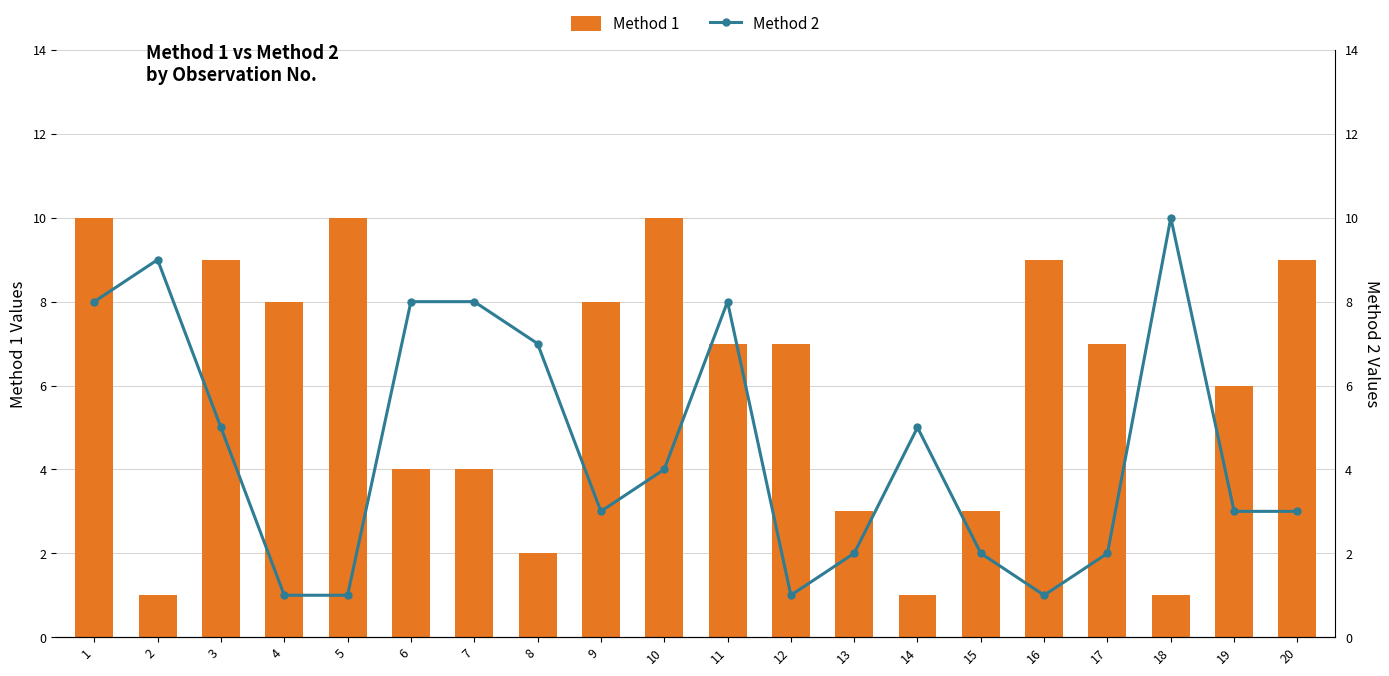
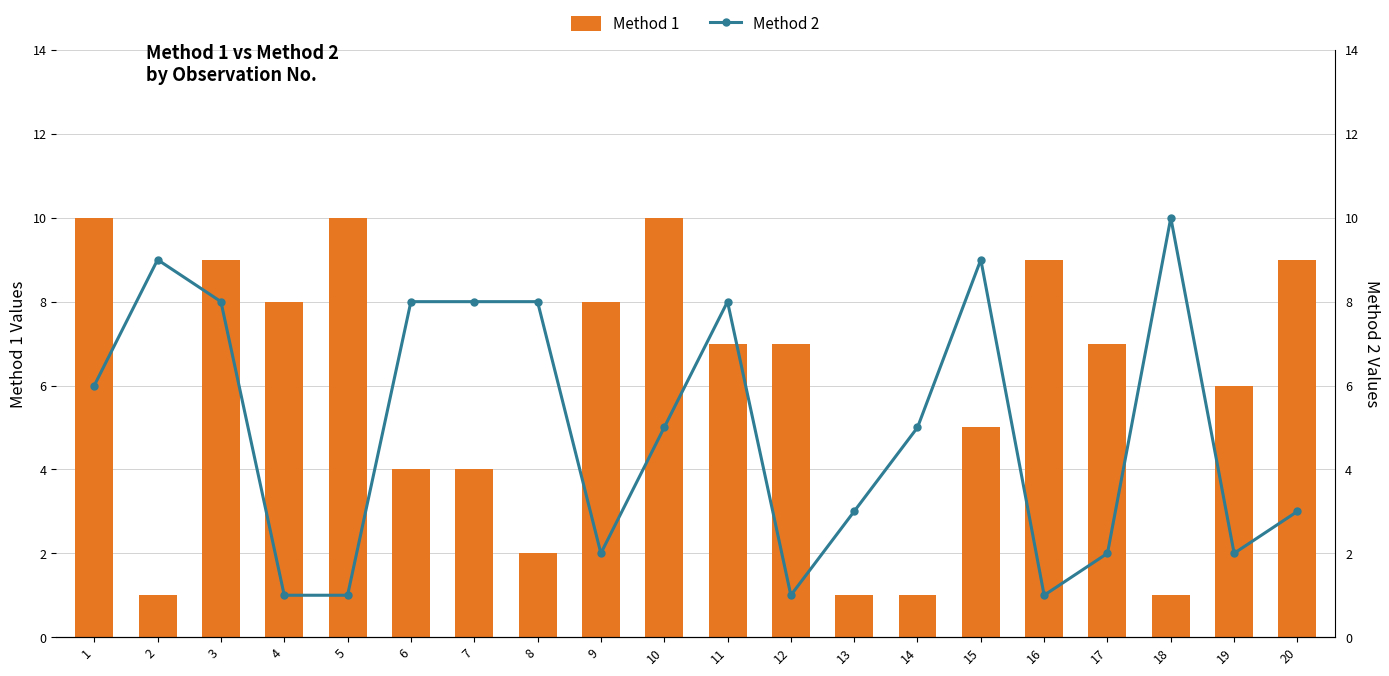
Method 1, 13: 3 -> 1
Method 1, 15: 3 -> 5
Method 2, 1: 8 -> 6
Method 2, 3: 5 -> 8
Method 2, 8: 7 -> 8
Method 2, 9: 3 -> 2
Method 2, 10: 4 -> 5
Method 2, 13: 2 -> 3
Method 2, 15: 2 -> 9
Method 2, 19: 3 -> 2
